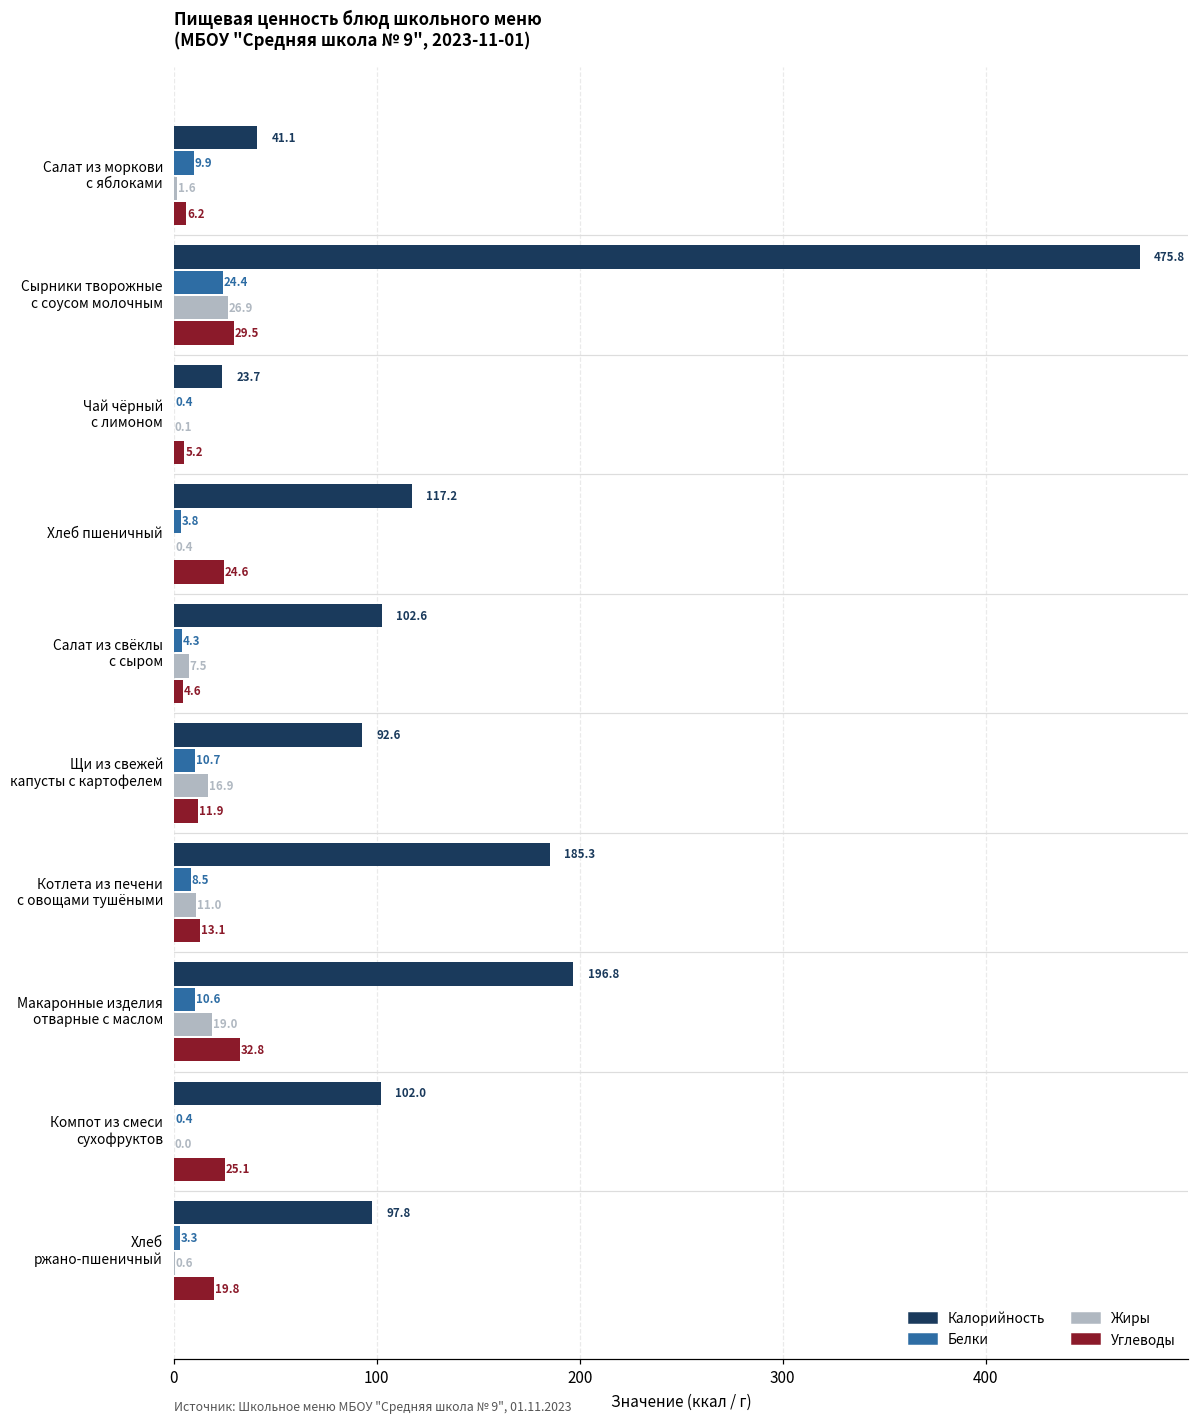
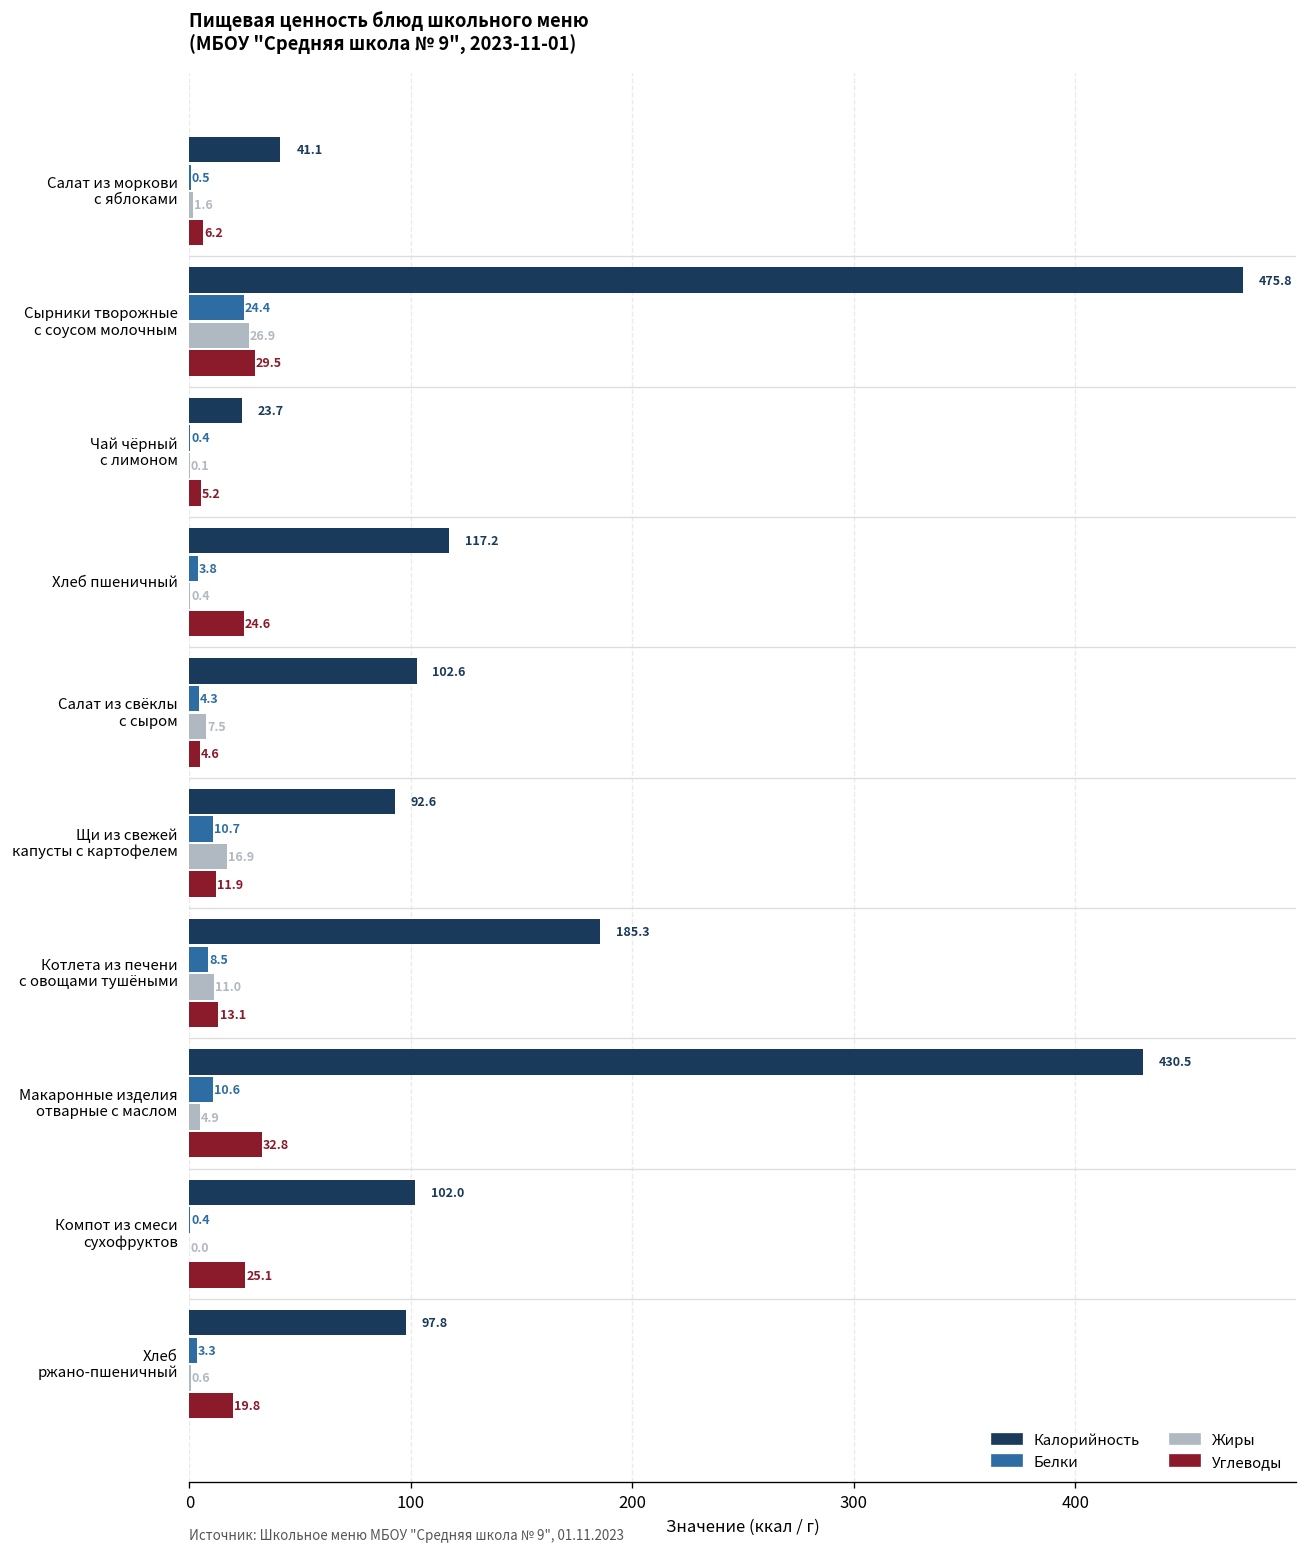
Белки, Салат из моркови с яблоками: 9.9 -> 0.5
Калорийность, Макаронные изделия отварные с маслом: 196.8 -> 430.5
Жиры, Макаронные изделия отварные с маслом: 19.0 -> 4.9
